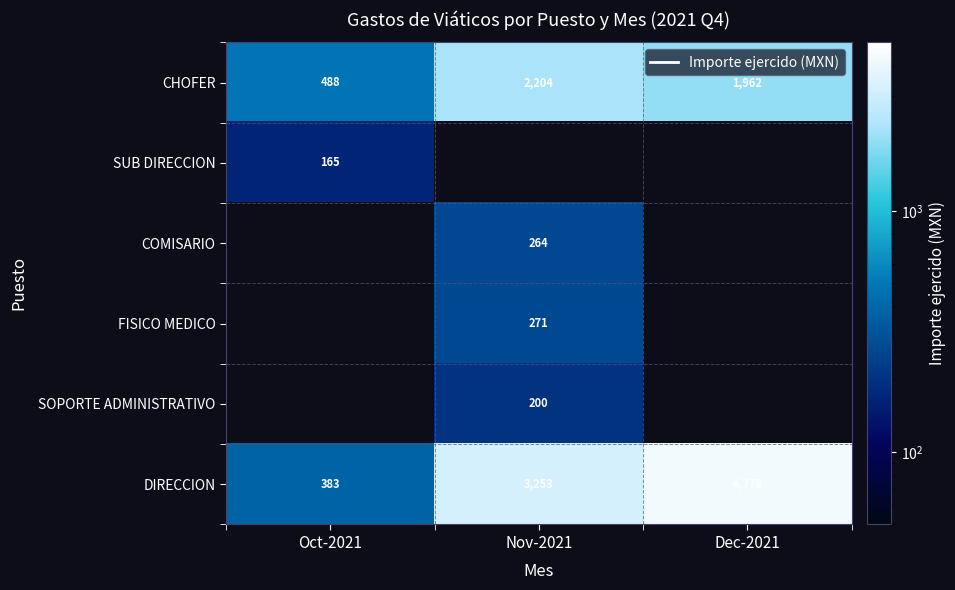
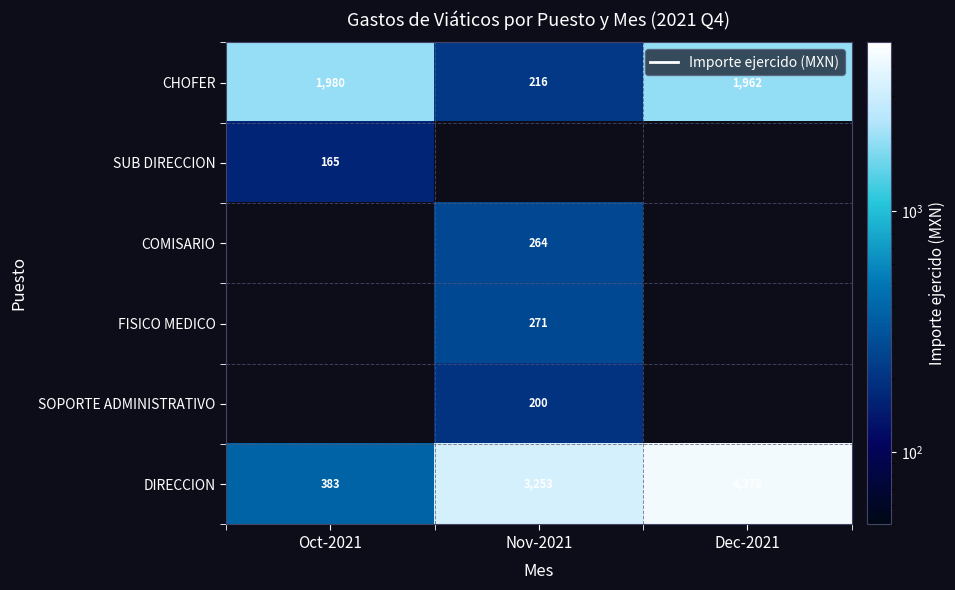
CHOFER, Oct-2021: 488 -> 1,980
CHOFER, Nov-2021: 2,204 -> 216
